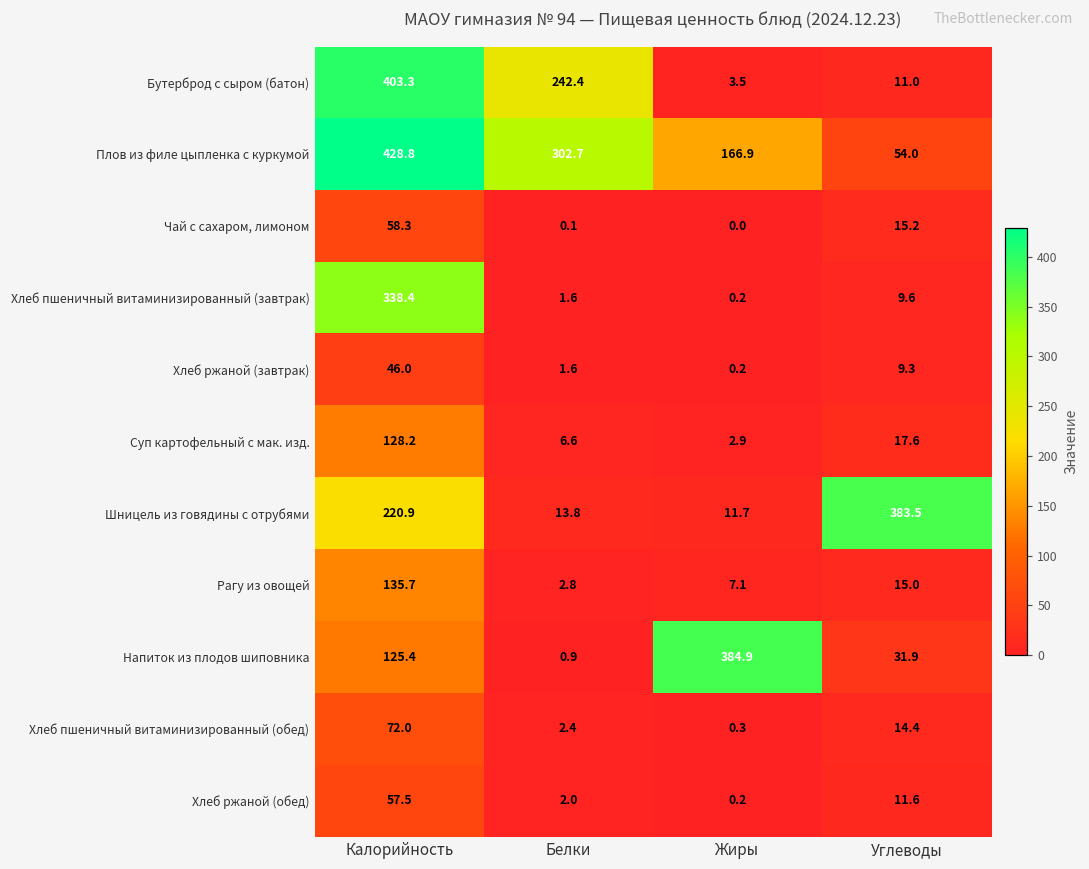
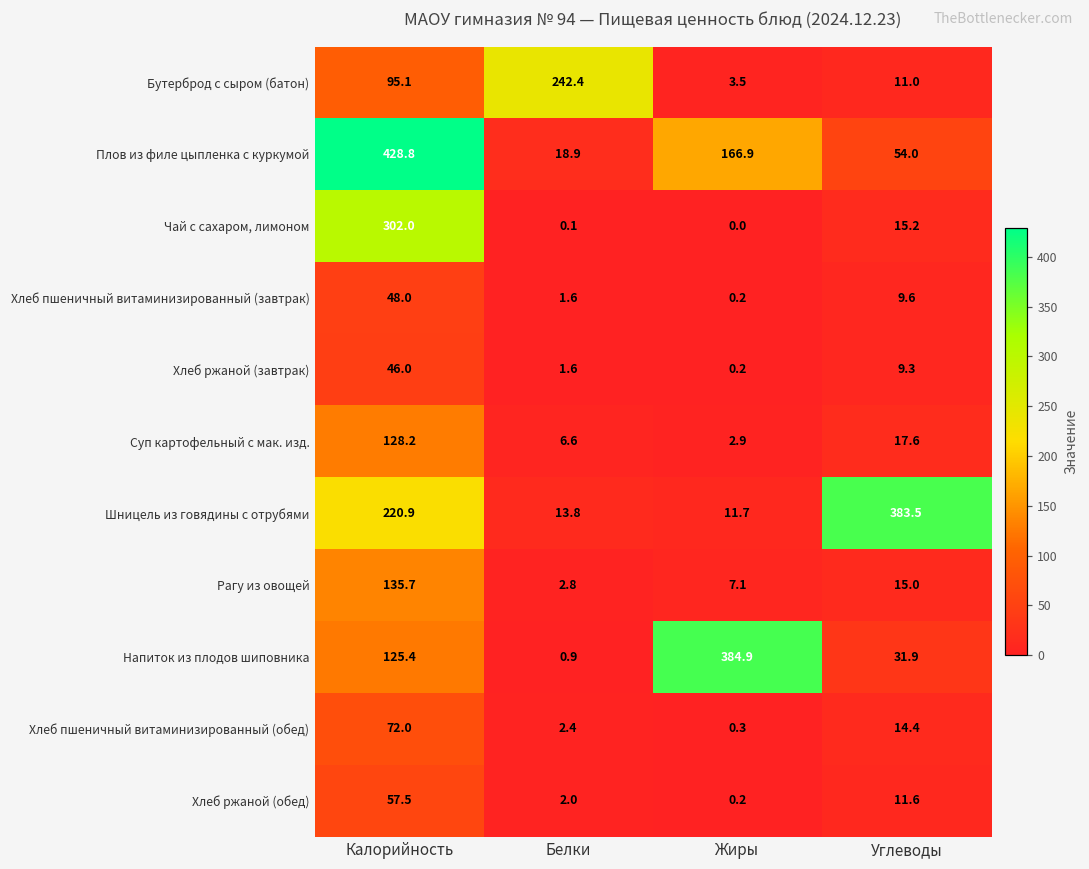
Бутерброд с сыром (батон), Калорийность: 403.3 -> 95.1
Плов из филе цыпленка с куркумой, Белки: 302.7 -> 18.9
Чай с сахаром, лимоном, Калорийность: 58.3 -> 302.0
Хлеб пшеничный витаминизированный (завтрак), Калорийность: 338.4 -> 48.0
